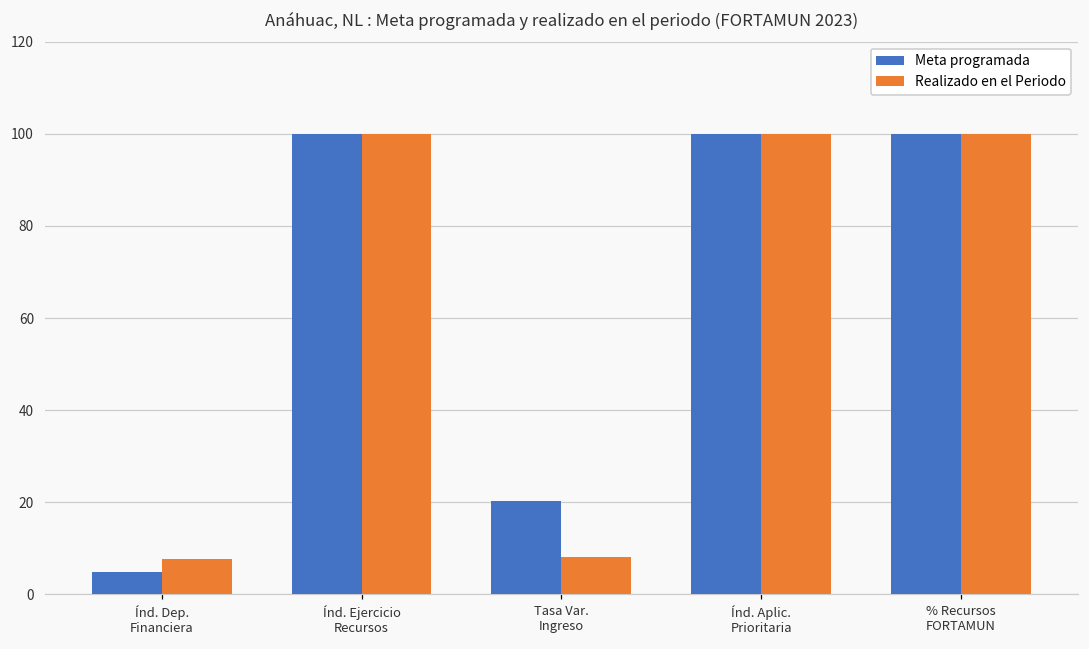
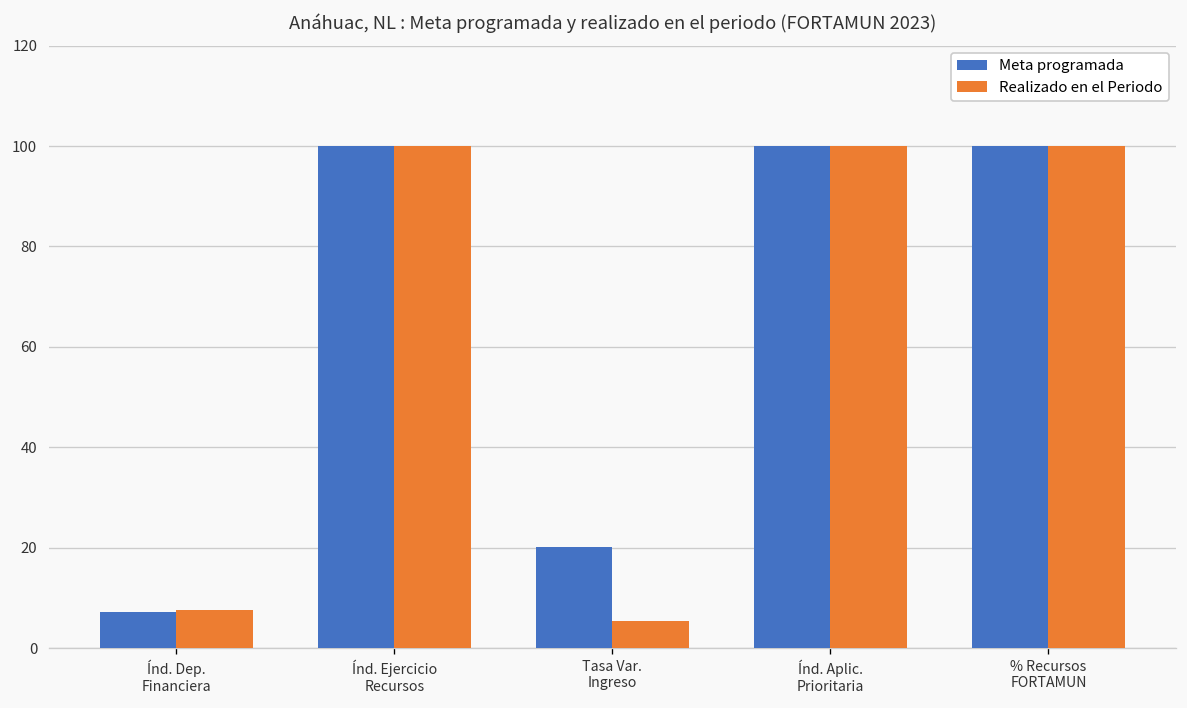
Meta programada, Índ. Dep. Financiera: 5 -> 7
Realizado en el Periodo, Tasa Var. Ingreso: 8 -> 6
